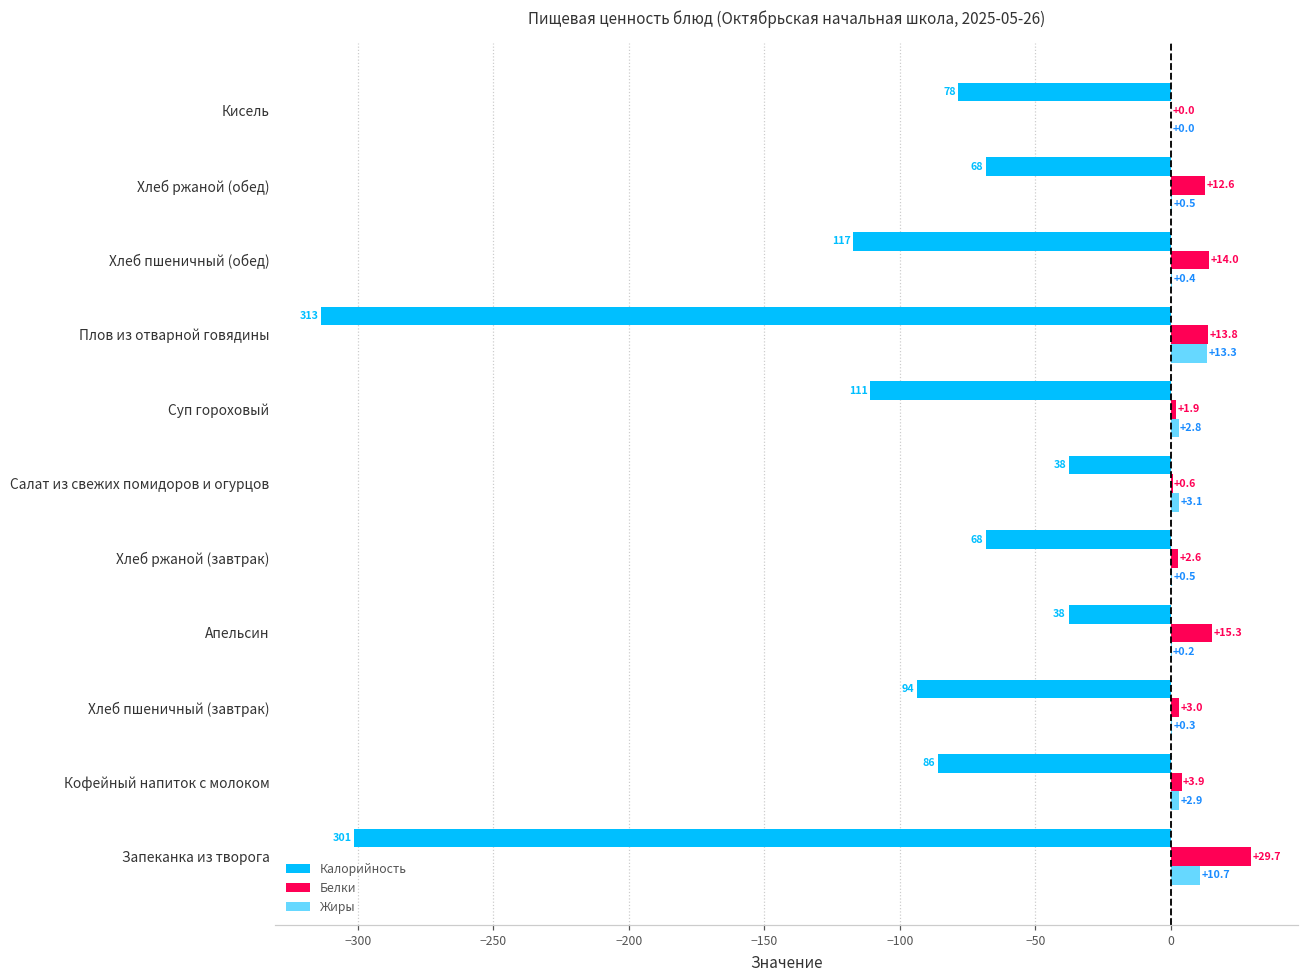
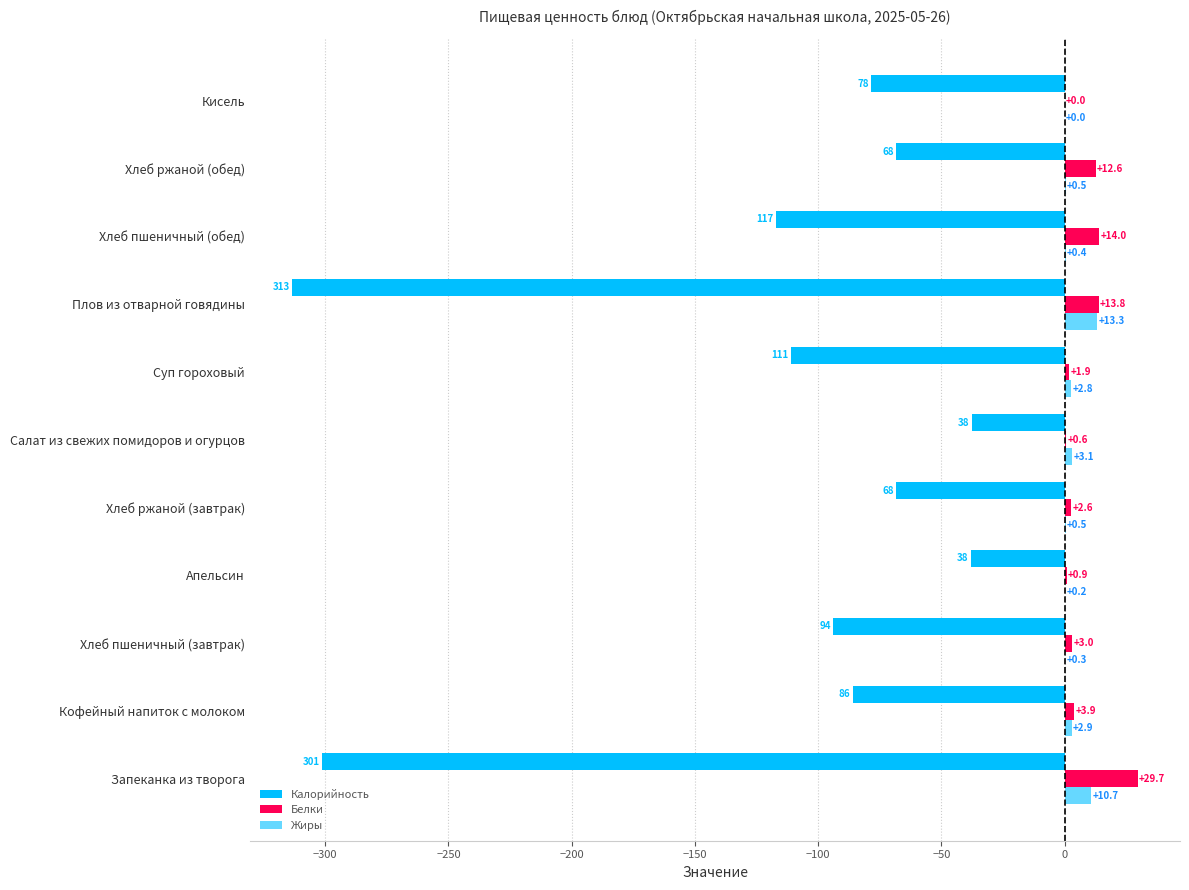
Белки, Апельсин: +15.3 -> +0.9
